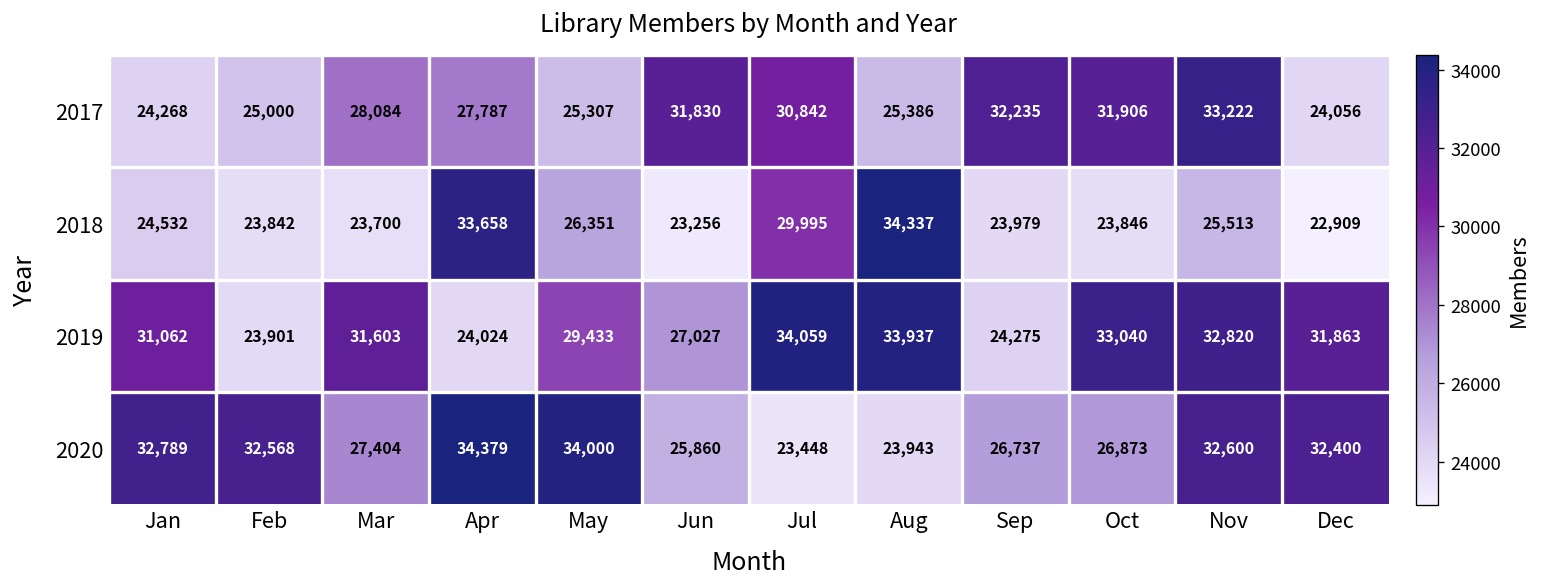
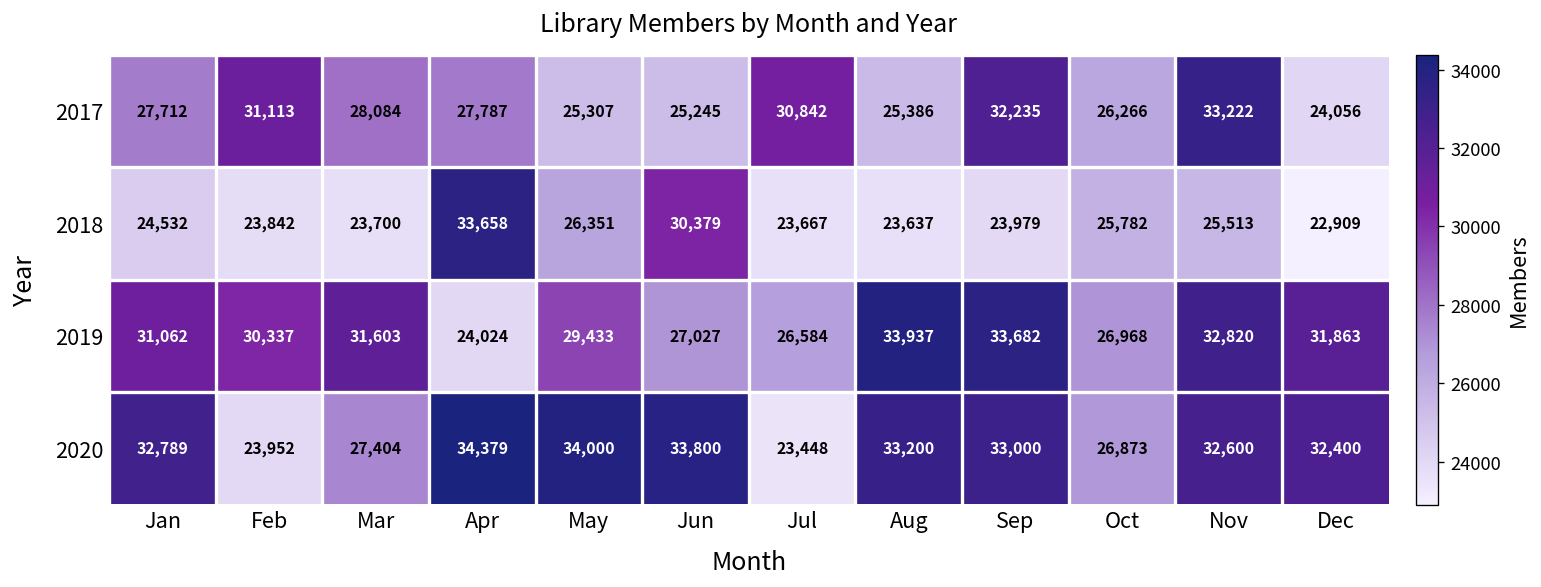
2017, Jan: 24,268 -> 27,712
2017, Feb: 25,000 -> 31,113
2017, Jun: 31,830 -> 25,245
2017, Oct: 31,906 -> 26,266
2018, Jun: 23,256 -> 30,379
2018, Jul: 29,995 -> 23,667
2018, Aug: 34,337 -> 23,637
2018, Oct: 23,846 -> 25,782
2019, Feb: 23,901 -> 30,337
2019, Jul: 34,059 -> 26,584
2019, Sep: 24,275 -> 33,682
2019, Oct: 33,040 -> 26,968
2020, Feb: 32,568 -> 23,952
2020, Jun: 25,860 -> 33,800
2020, Aug: 23,943 -> 33,200
2020, Sep: 26,737 -> 33,000
